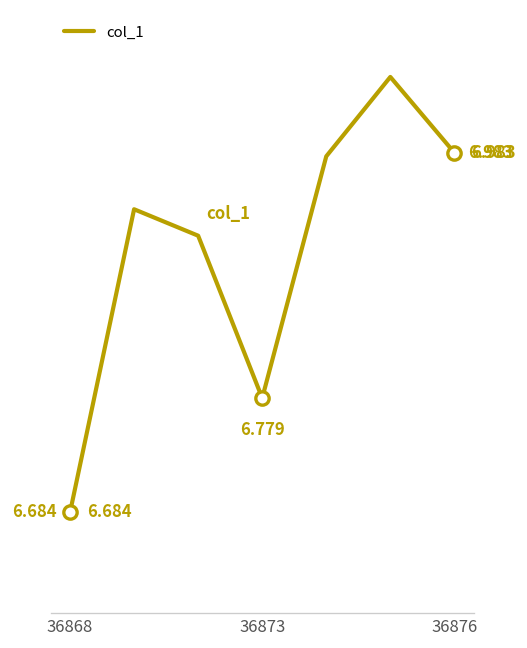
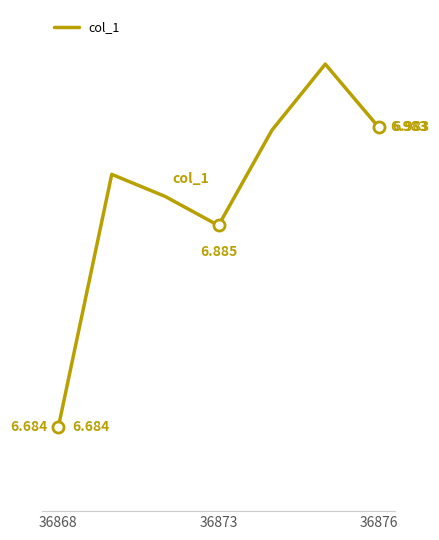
col_1, 36873: 6.779 -> 6.885
